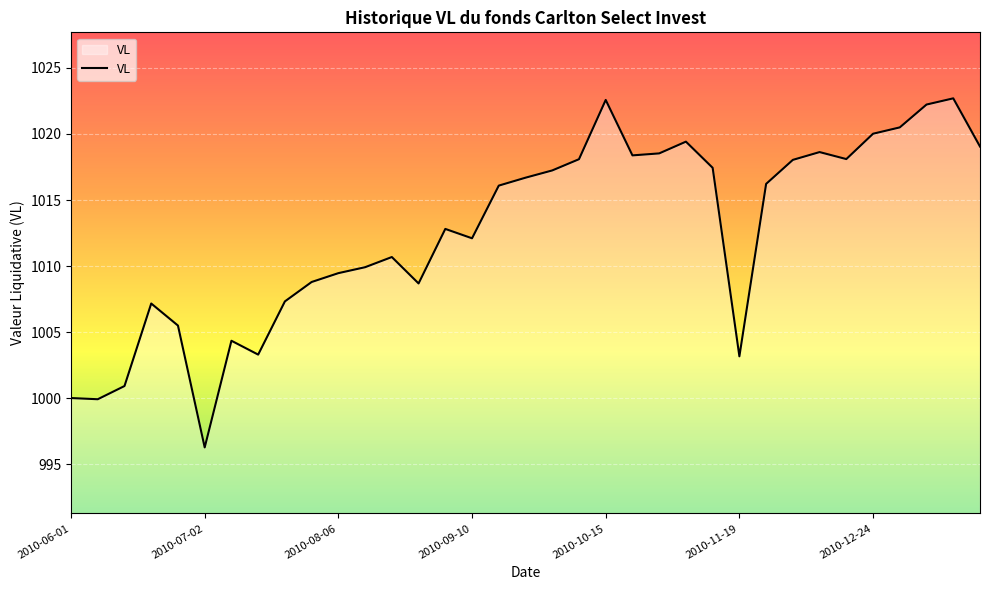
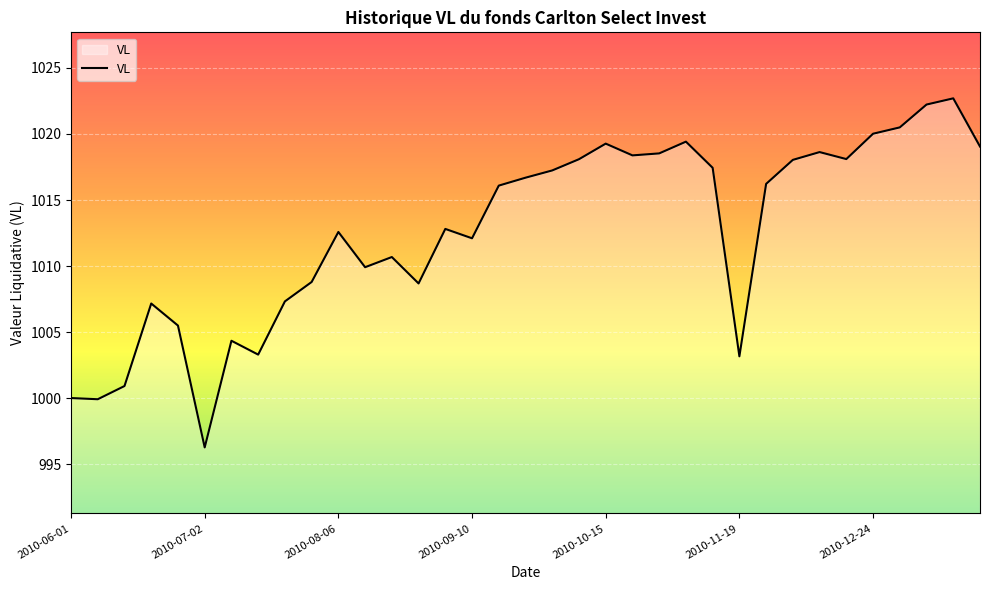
2010-08-06: 1009.5 -> 1012.6
2010-10-15: 1022.6 -> 1019.3
